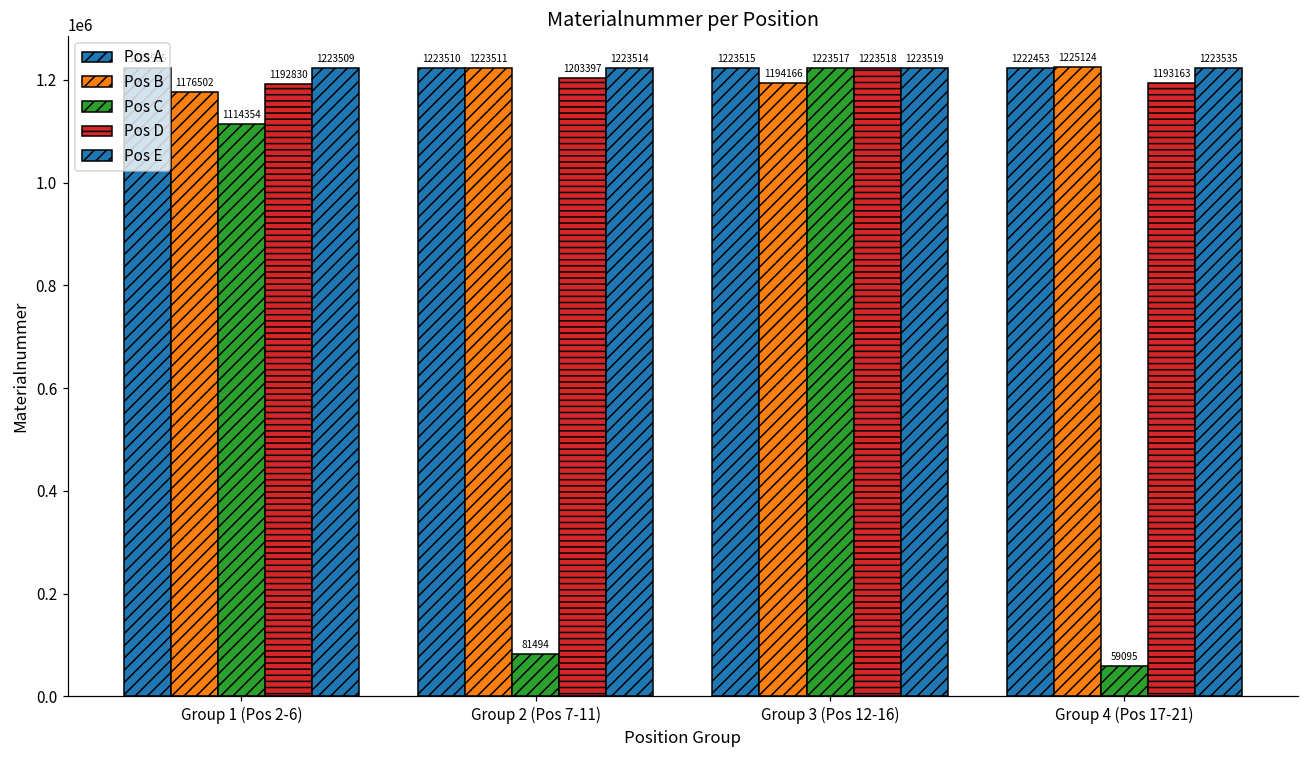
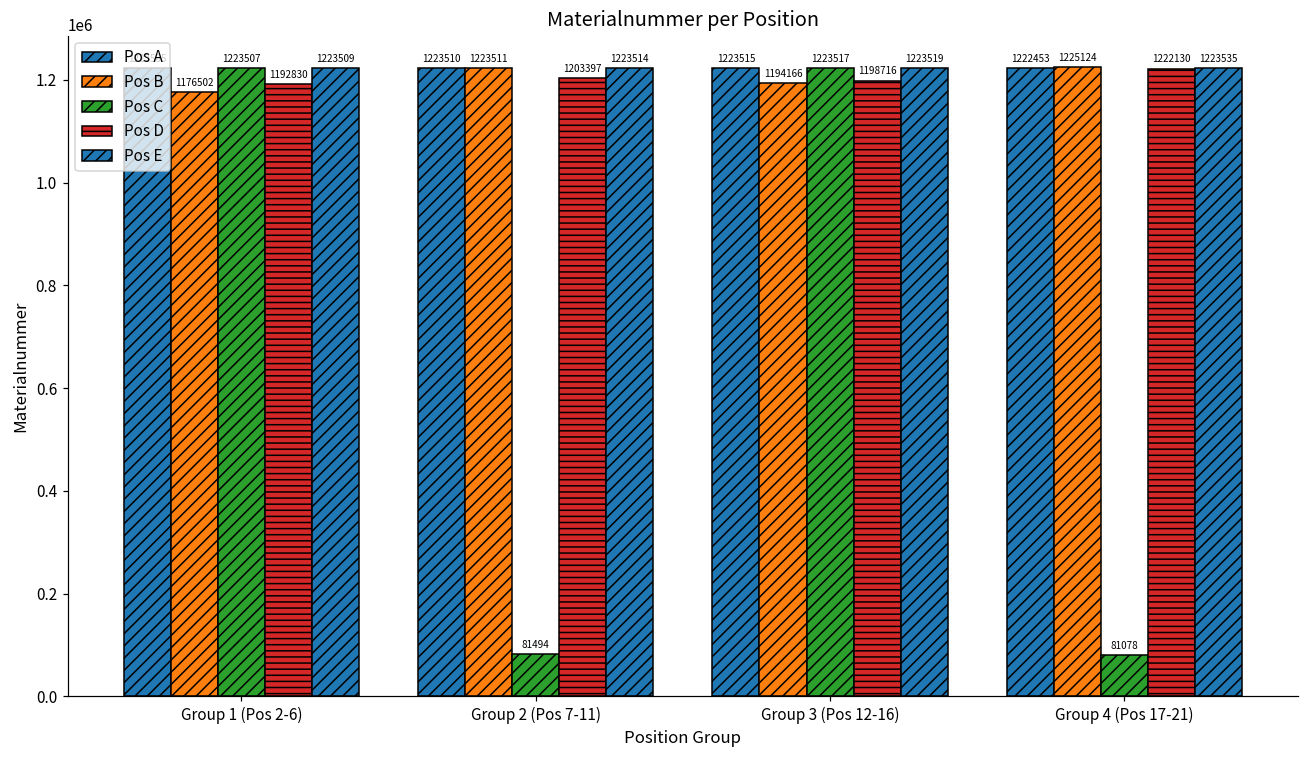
Pos C, Group 1 (Pos 2-6): 1114354 -> 1223507
Pos D, Group 3 (Pos 12-16): 1223518 -> 1198716
Pos C, Group 4 (Pos 17-21): 59095 -> 81078
Pos D, Group 4 (Pos 17-21): 1193163 -> 1222130
